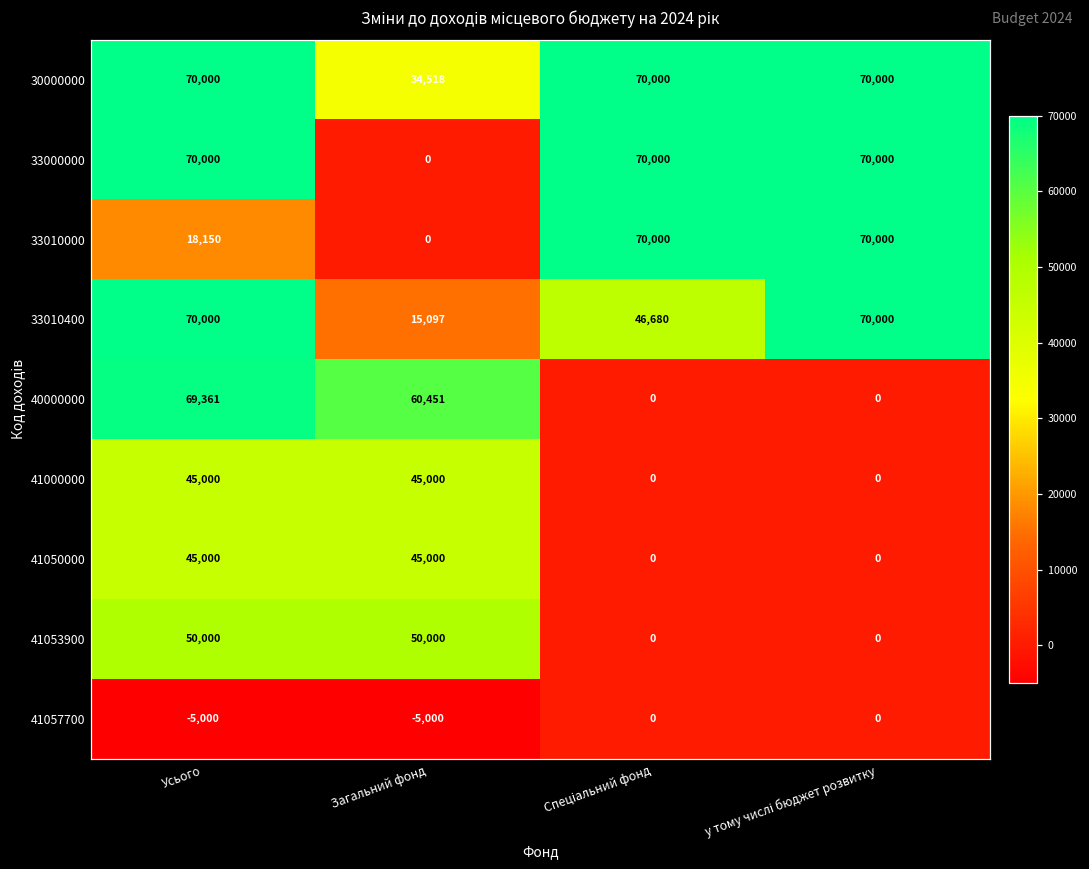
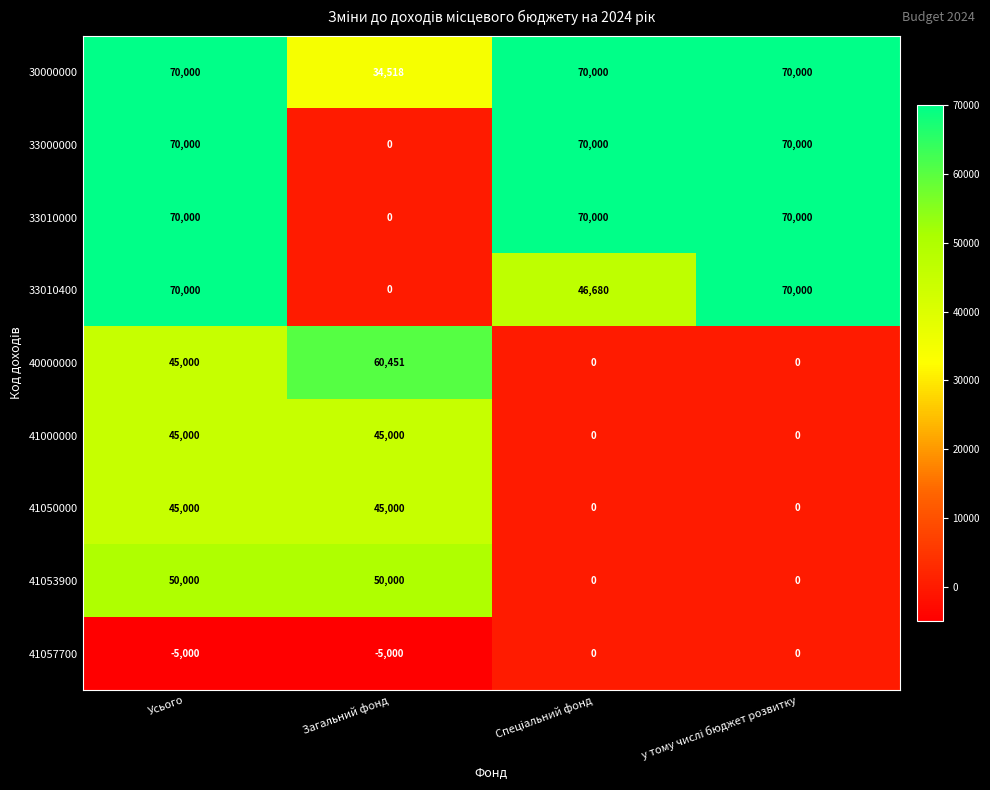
33010000, Усього: 18,150 -> 70,000
33010400, Загальний фонд: 15,097 -> 0
40000000, Усього: 69,361 -> 45,000
